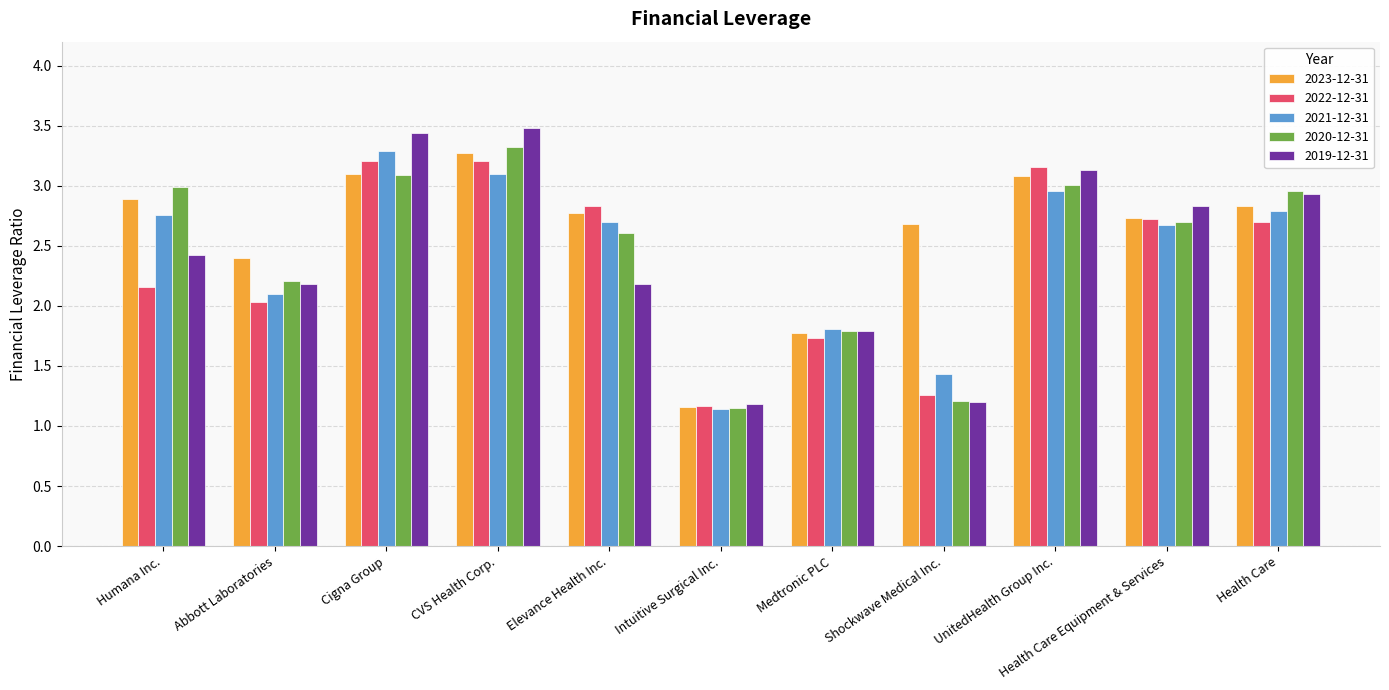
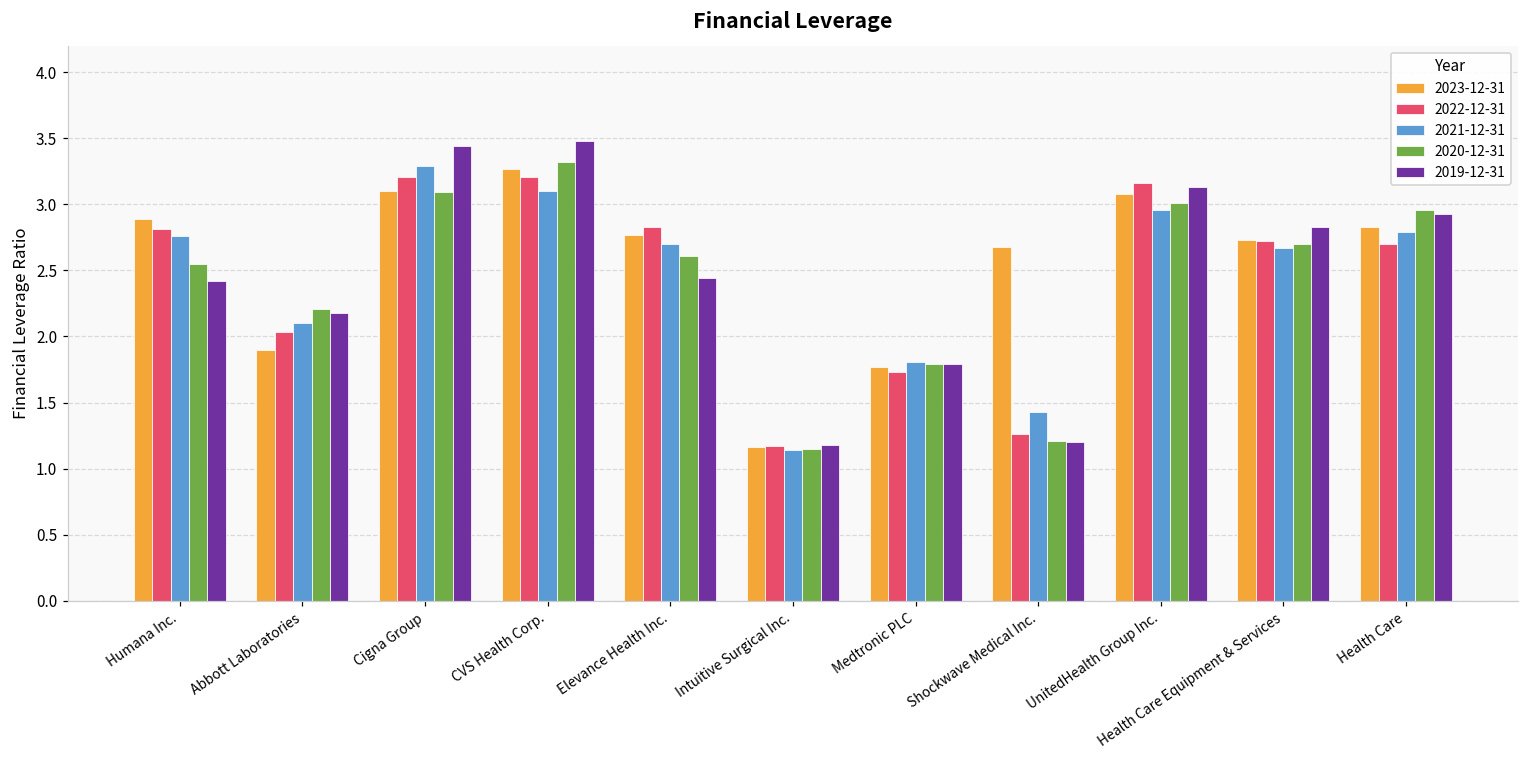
2022-12-31, Humana Inc.: 2.16 -> 2.81
2020-12-31, Humana Inc.: 2.99 -> 2.55
2023-12-31, Abbott Laboratories: 2.4 -> 1.9
2019-12-31, Elevance Health Inc.: 2.18 -> 2.44
